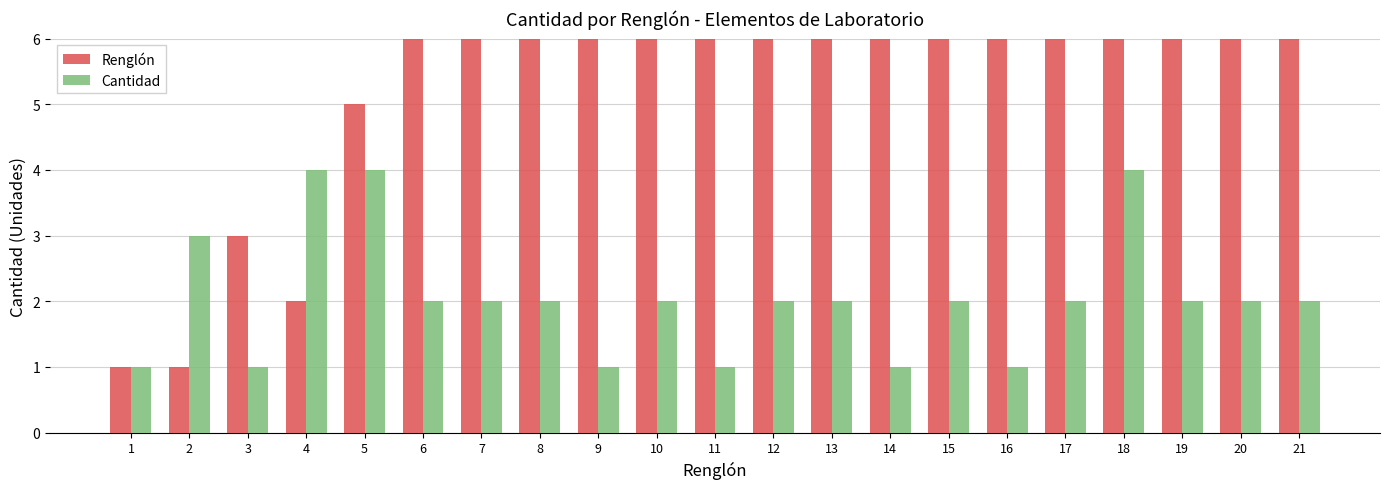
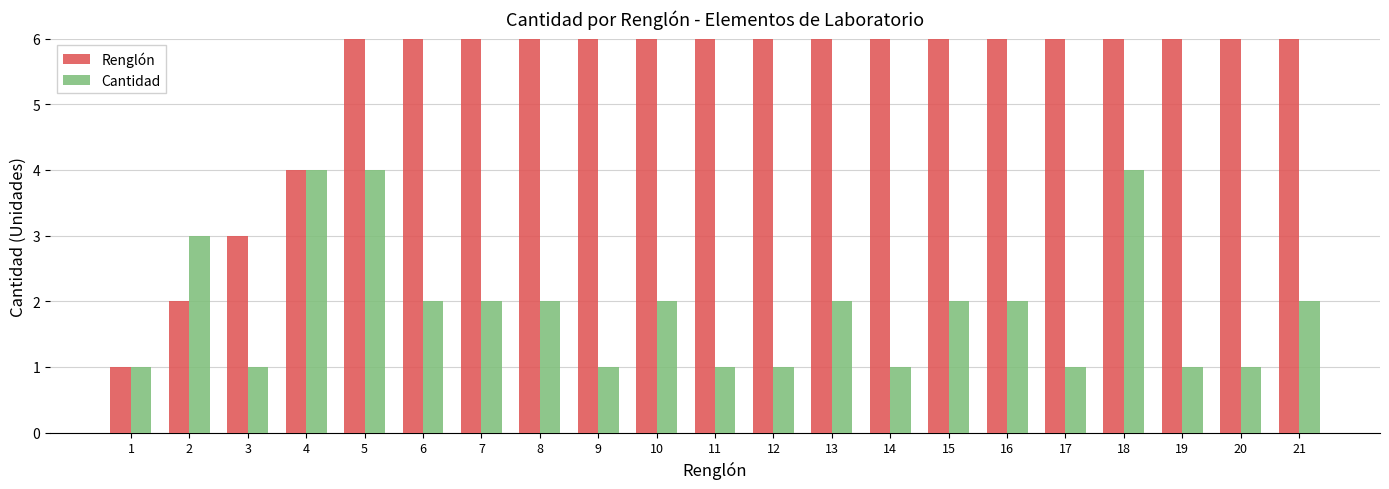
Renglón, 2: 1 -> 2
Renglón, 4: 2 -> 4
Renglón, 5: 5 -> 6
Cantidad, 12: 2 -> 1
Cantidad, 16: 1 -> 2
Cantidad, 17: 2 -> 1
Cantidad, 19: 2 -> 1
Cantidad, 20: 2 -> 1
